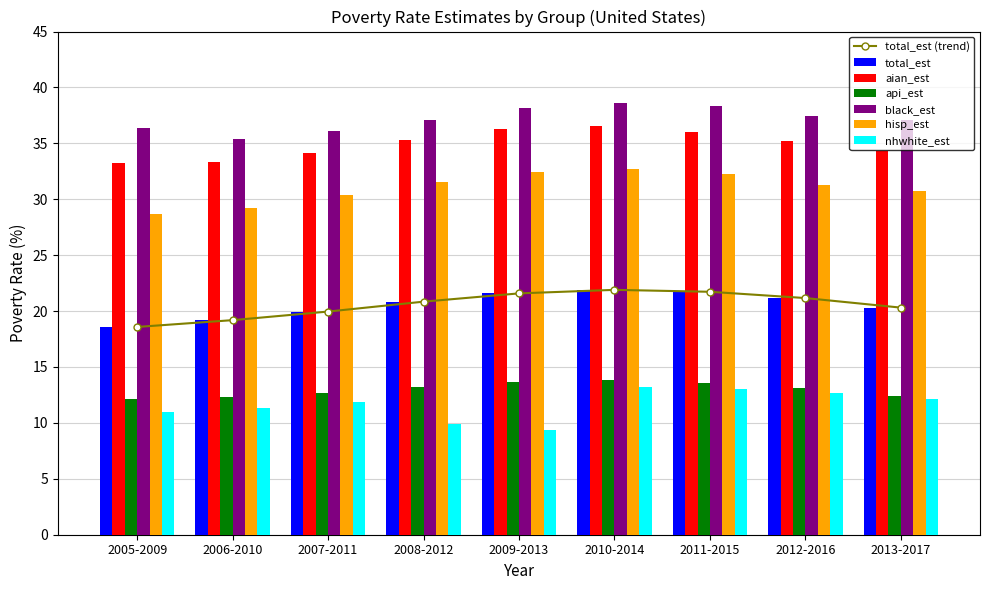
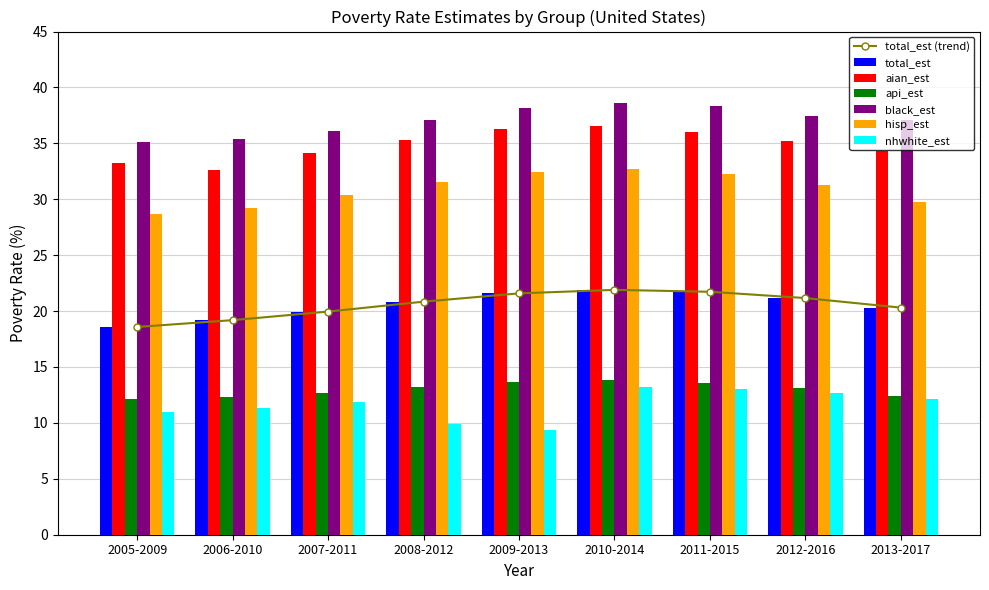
black_est, 2005-2009: 36.4 -> 35.2
aian_est, 2006-2010: 33.3 -> 32.6
hisp_est, 2013-2017: 30.7 -> 29.7
